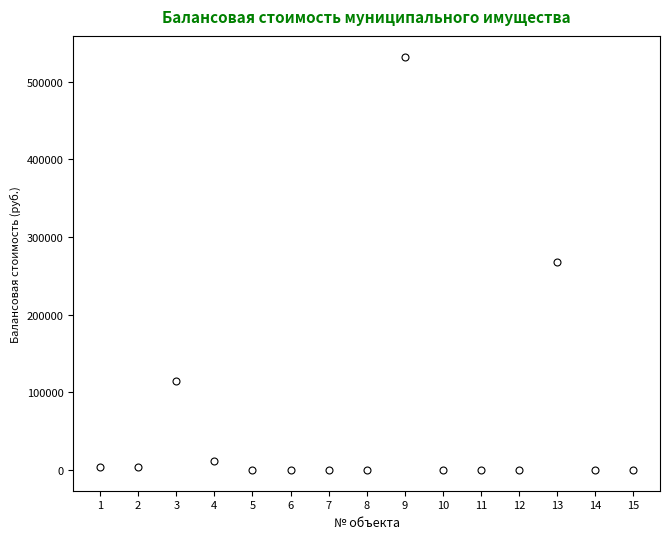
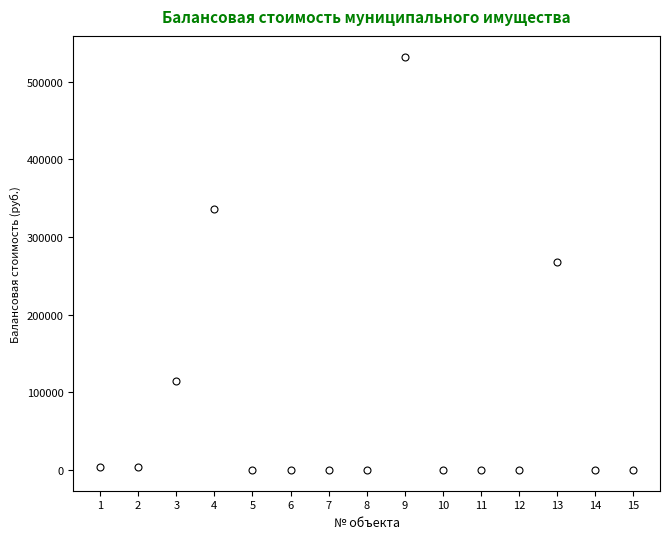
4: 10000 -> 340000
